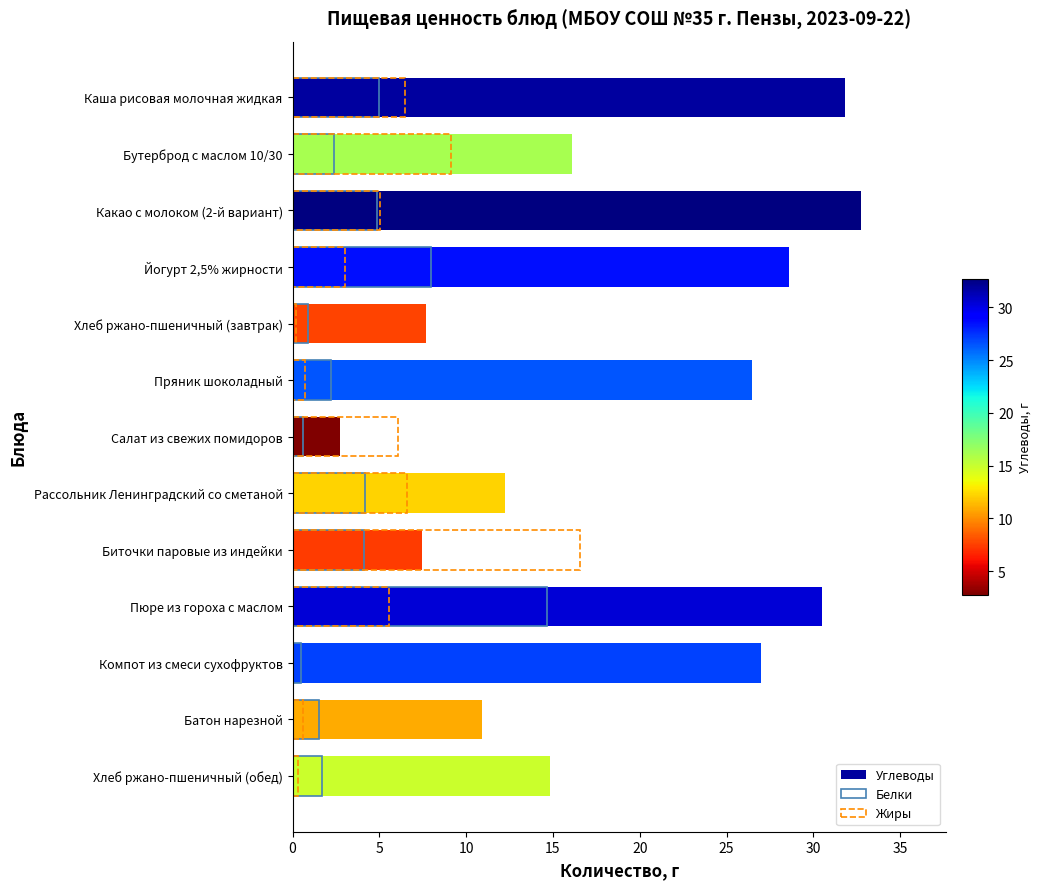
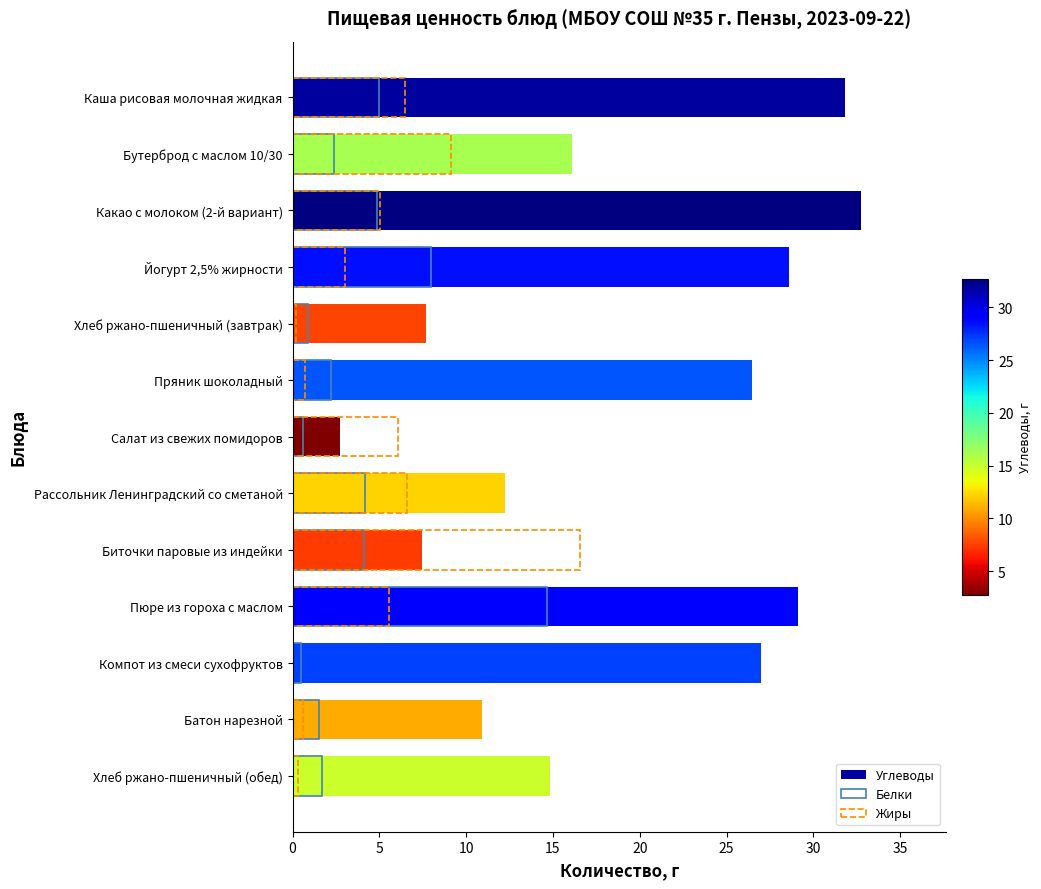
Углеводы, Пюре из гороха с маслом: 30.5 -> 29.1
